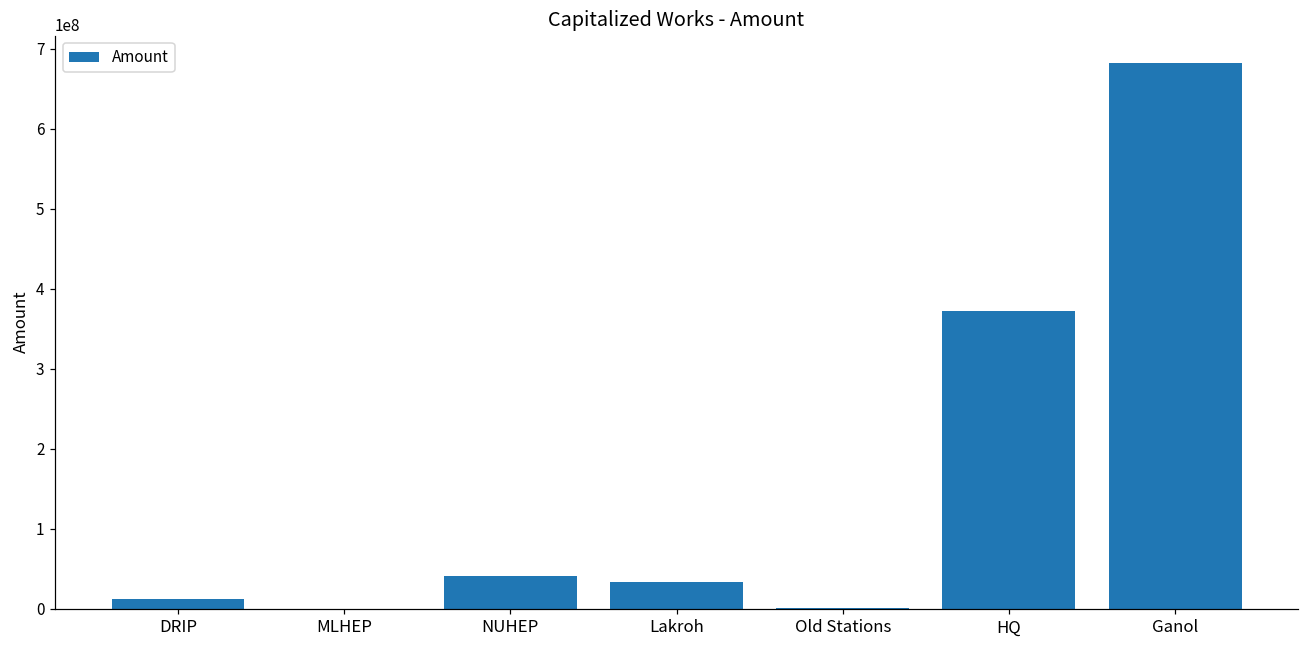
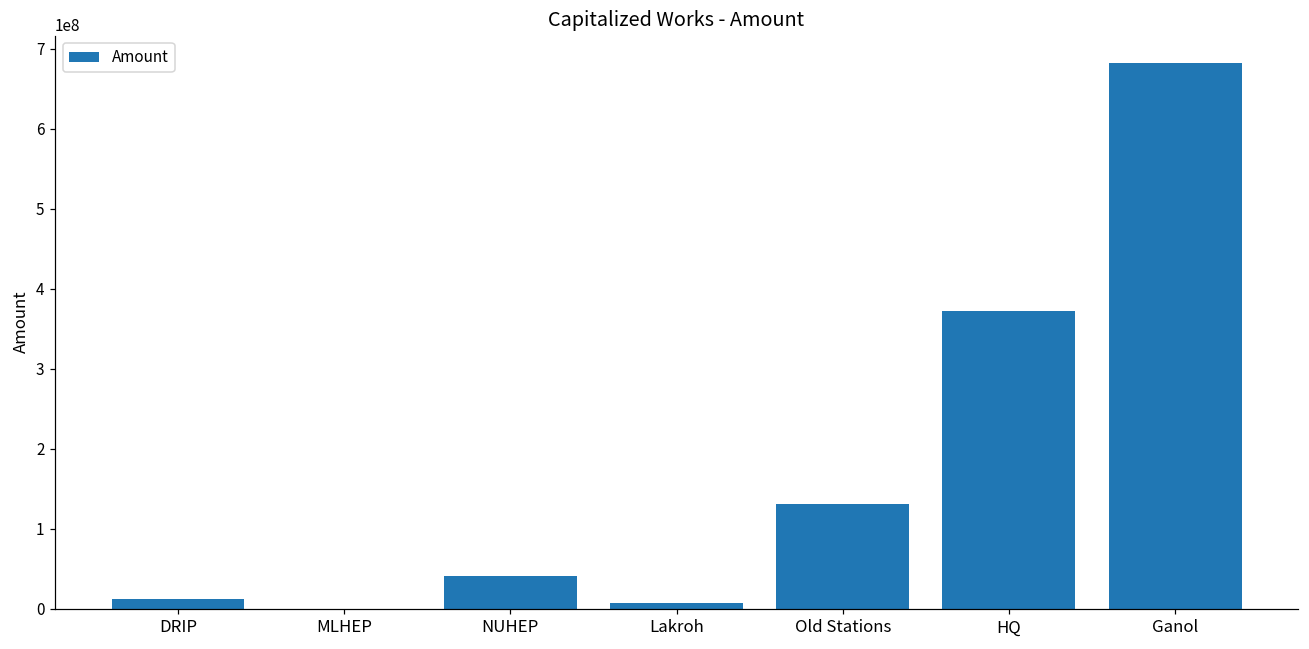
Lakroh: 30000000 -> 10000000
Old Stations: 0 -> 130000000
